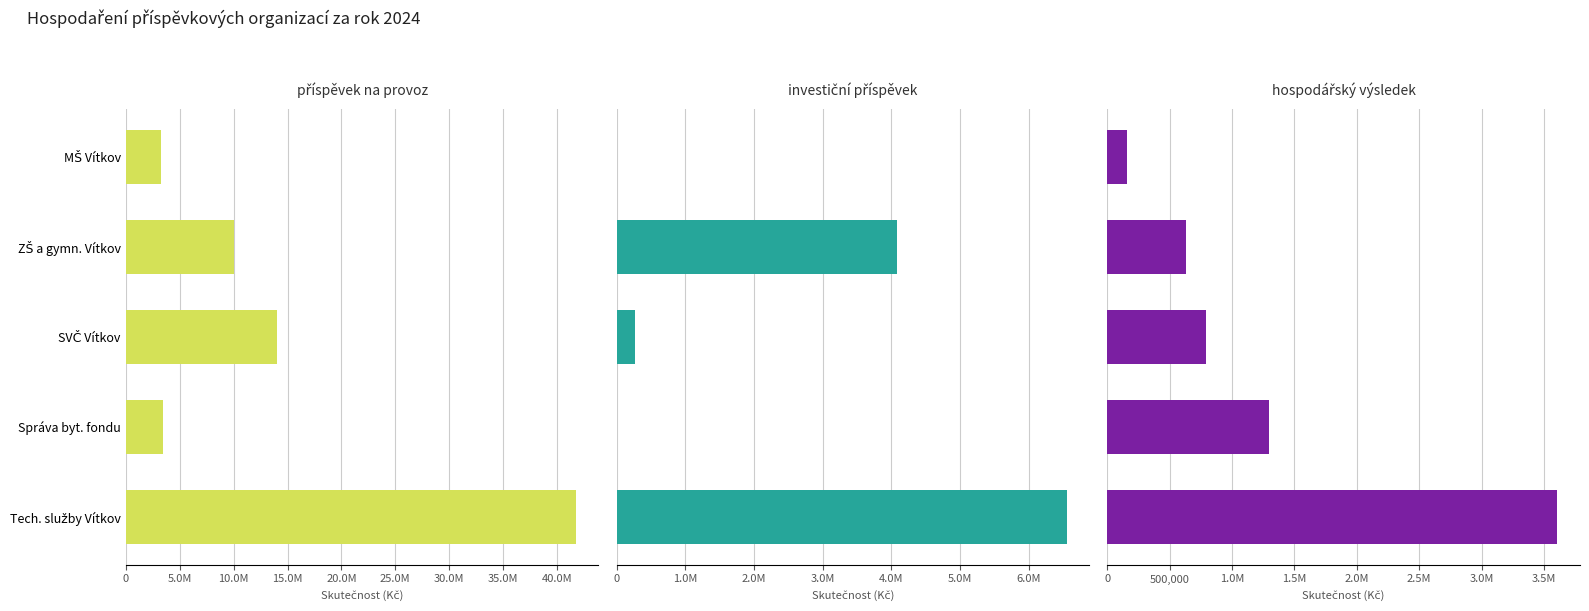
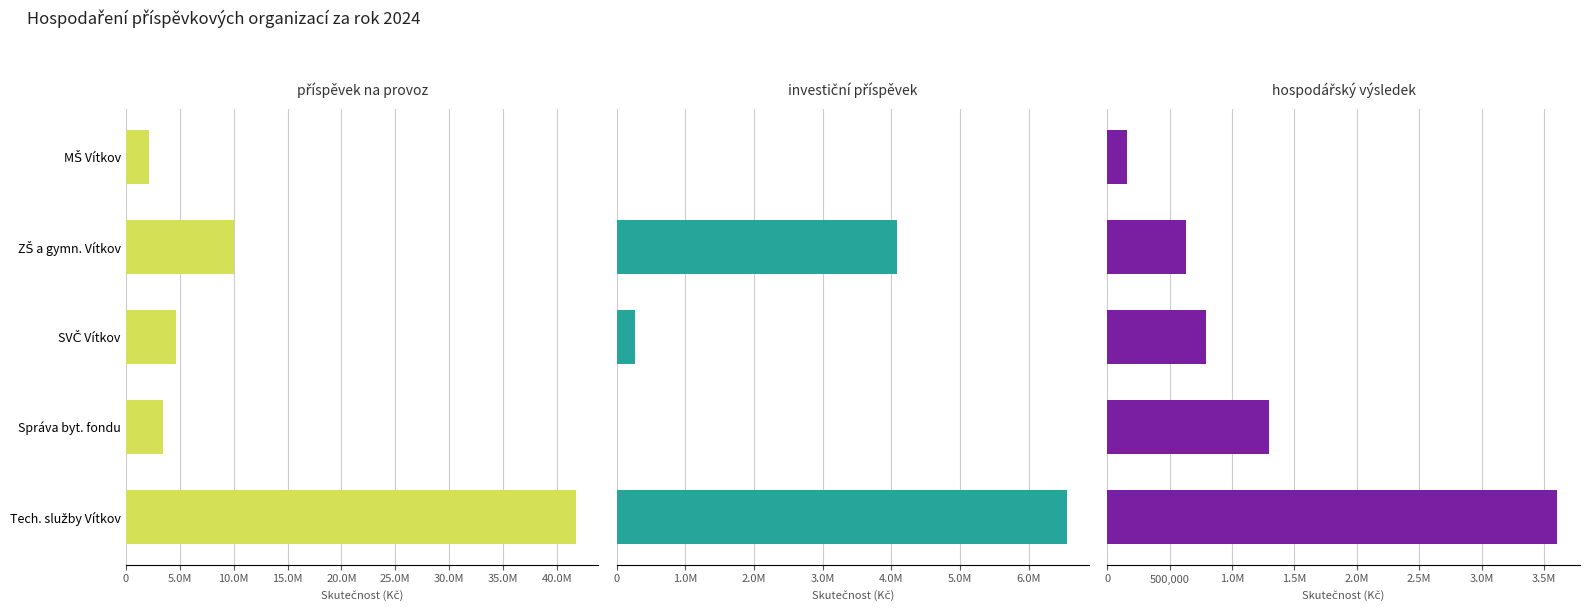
příspěvek na provoz, MŠ Vítkov: 3300000 -> 2100000
příspěvek na provoz, SVČ Vítkov: 14000000 -> 4700000
